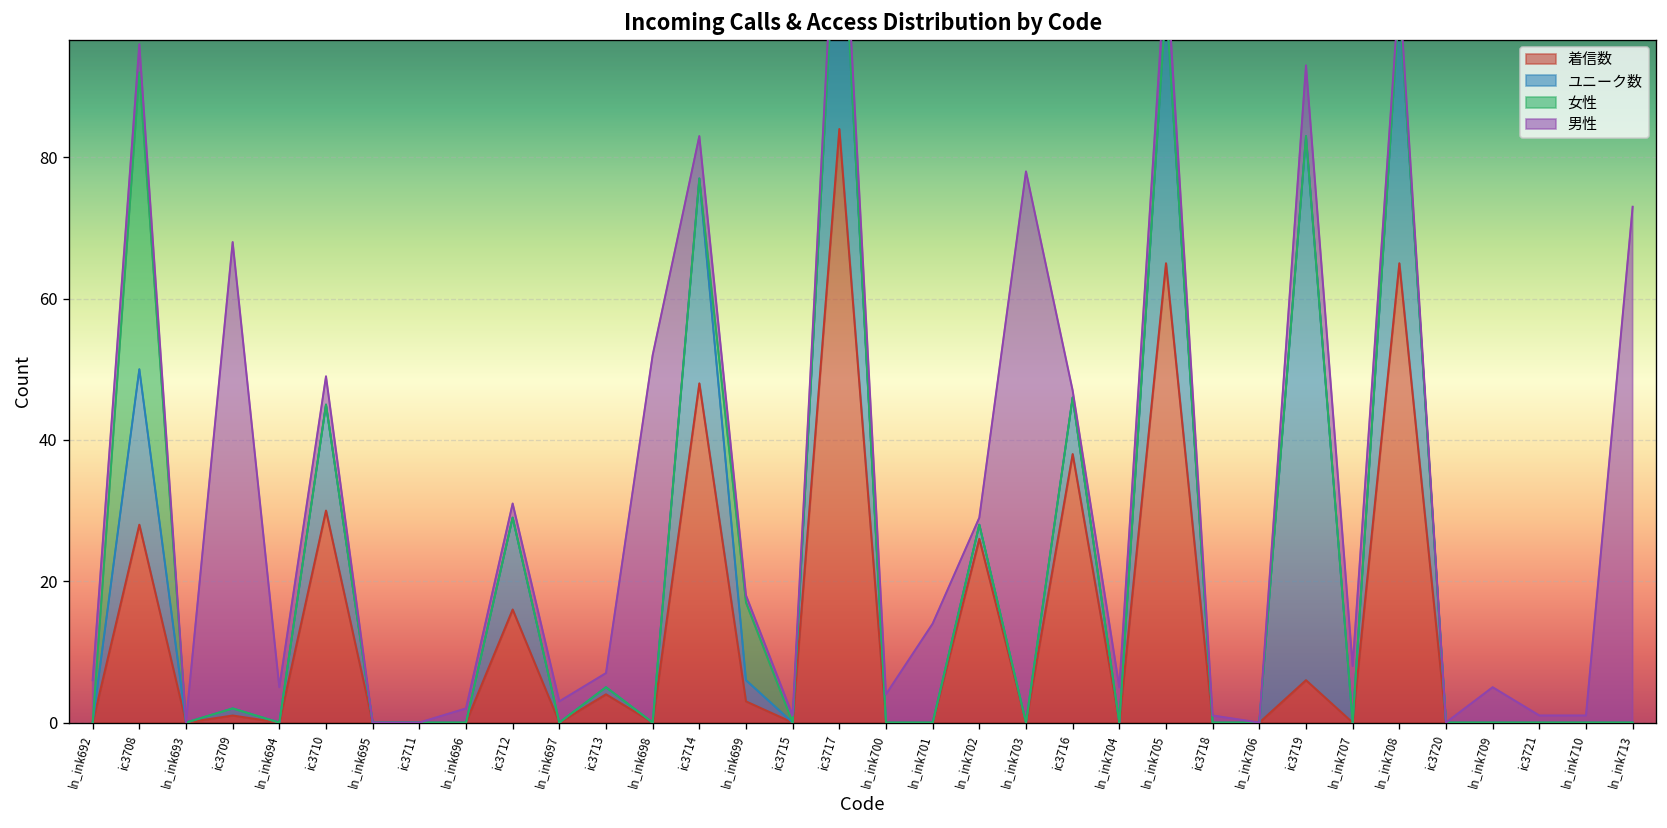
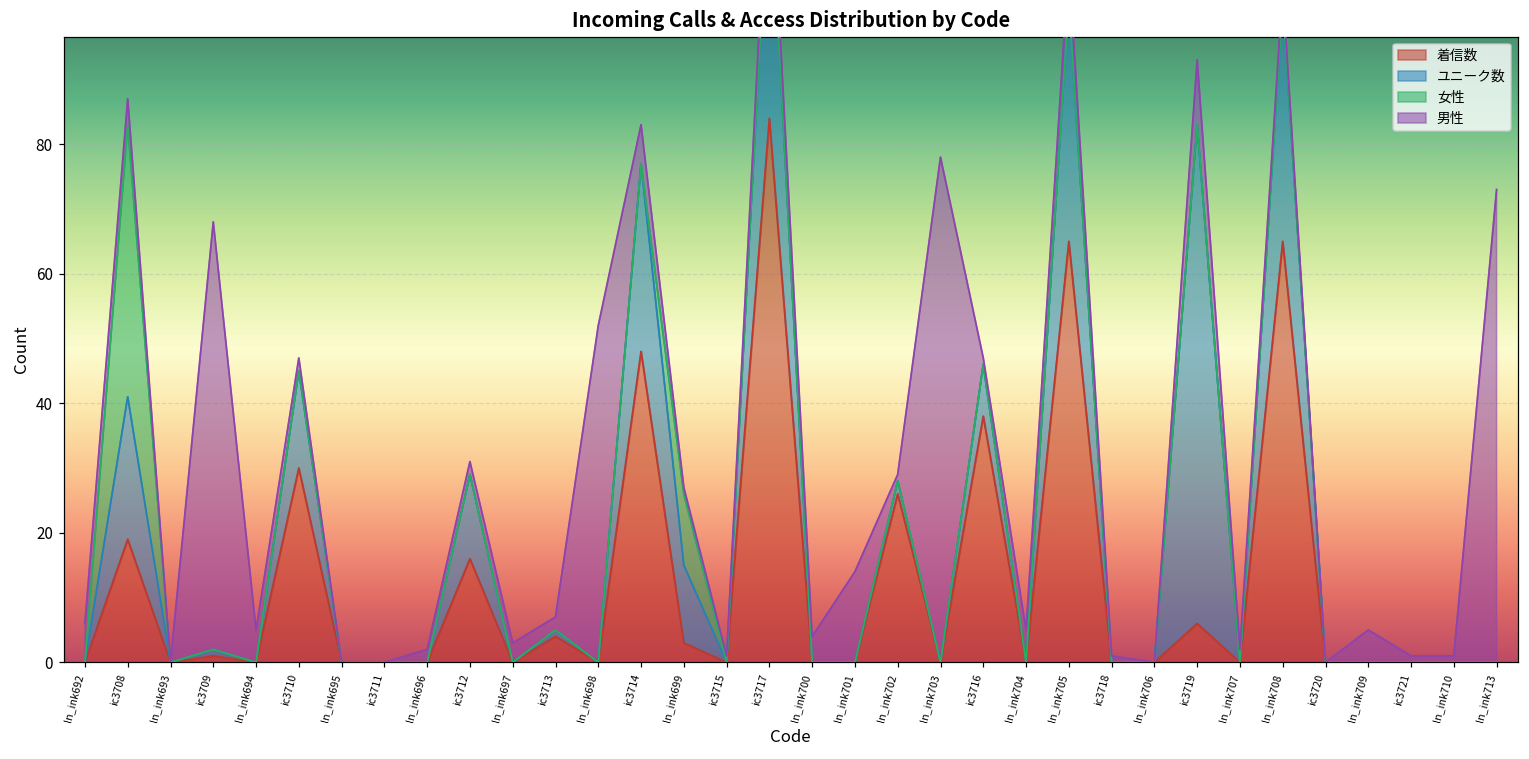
着信数, ic3708: 28 -> 19
男性, ic3710: 4 -> 2
ユニーク数, ln_ink699: 3 -> 12
男性, ln_ink707: 8 -> 2
